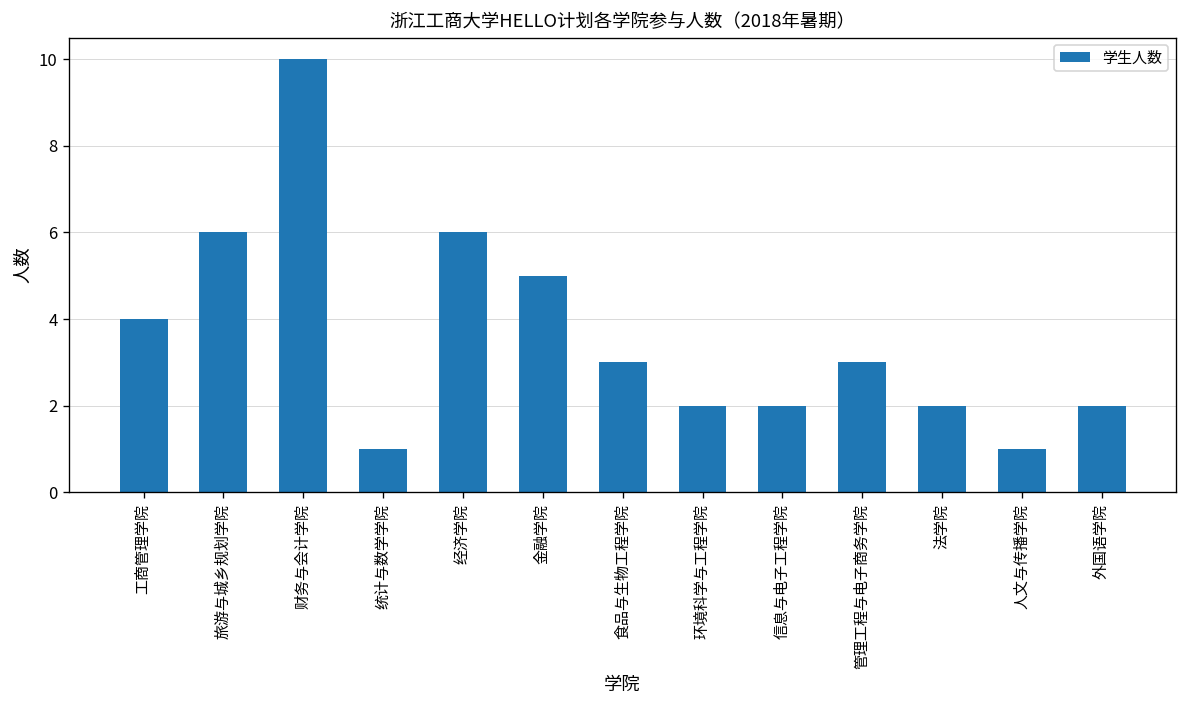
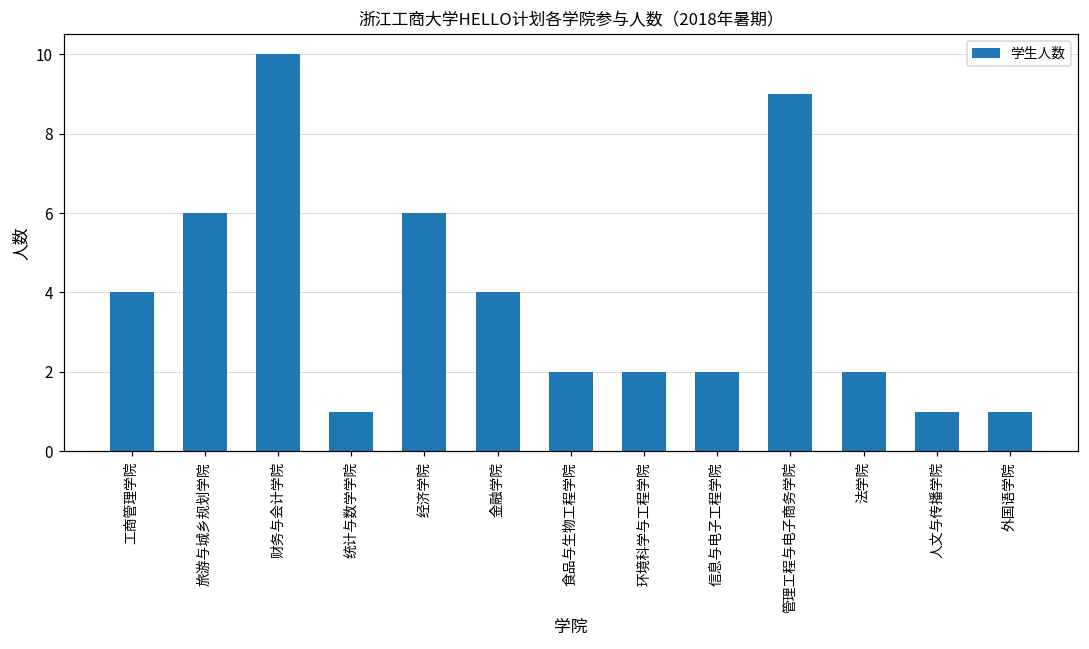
金融学院: 5 -> 4
食品与生物工程学院: 3 -> 2
管理工程与电子商务学院: 3 -> 9
外国语学院: 2 -> 1
